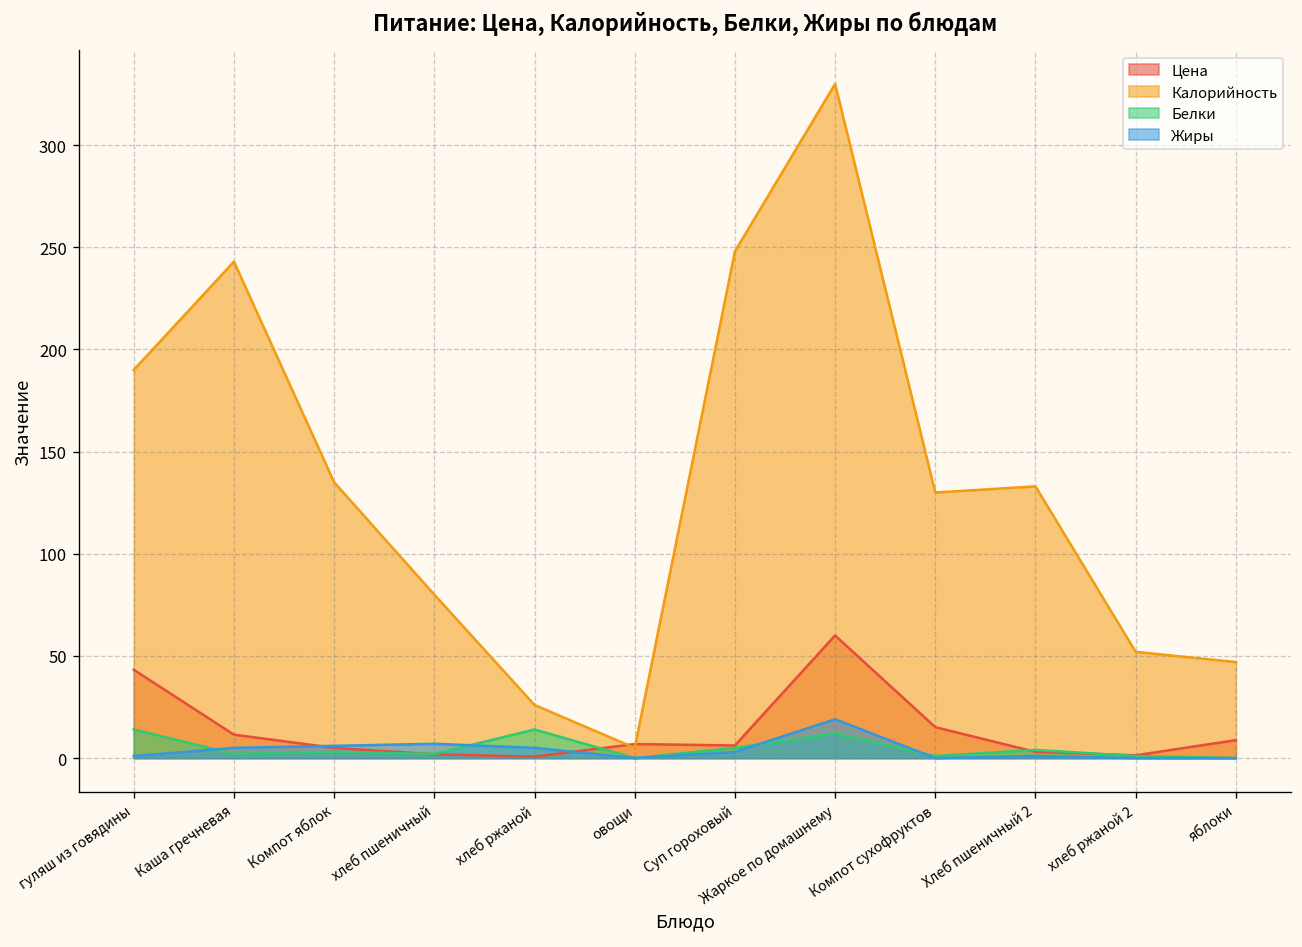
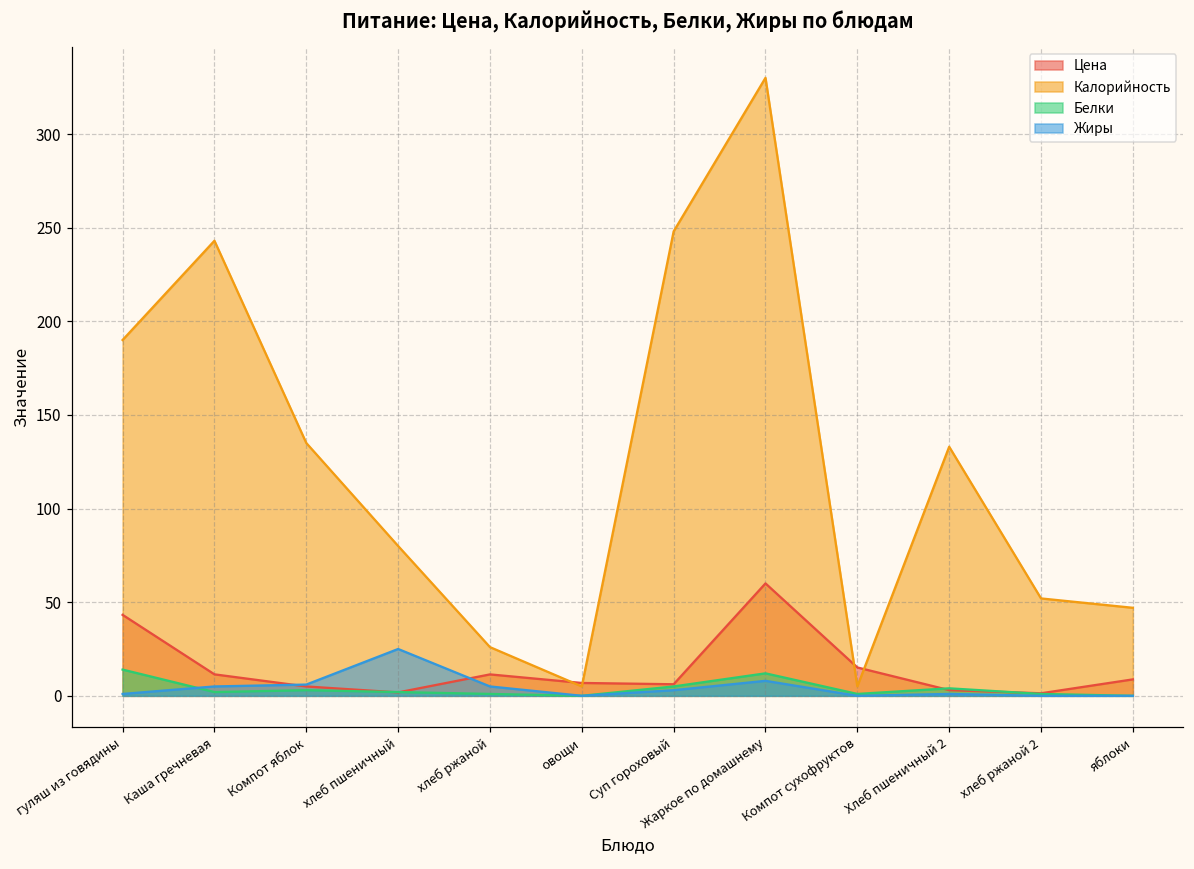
Жиры, хлеб пшеничный: 7 -> 25
Цена, хлеб ржаной: 1 -> 11
Белки, хлеб ржаной: 14 -> 1
Жиры, Жаркое по домашнему: 19 -> 8
Калорийность, Компот сухофруктов: 130 -> 5
